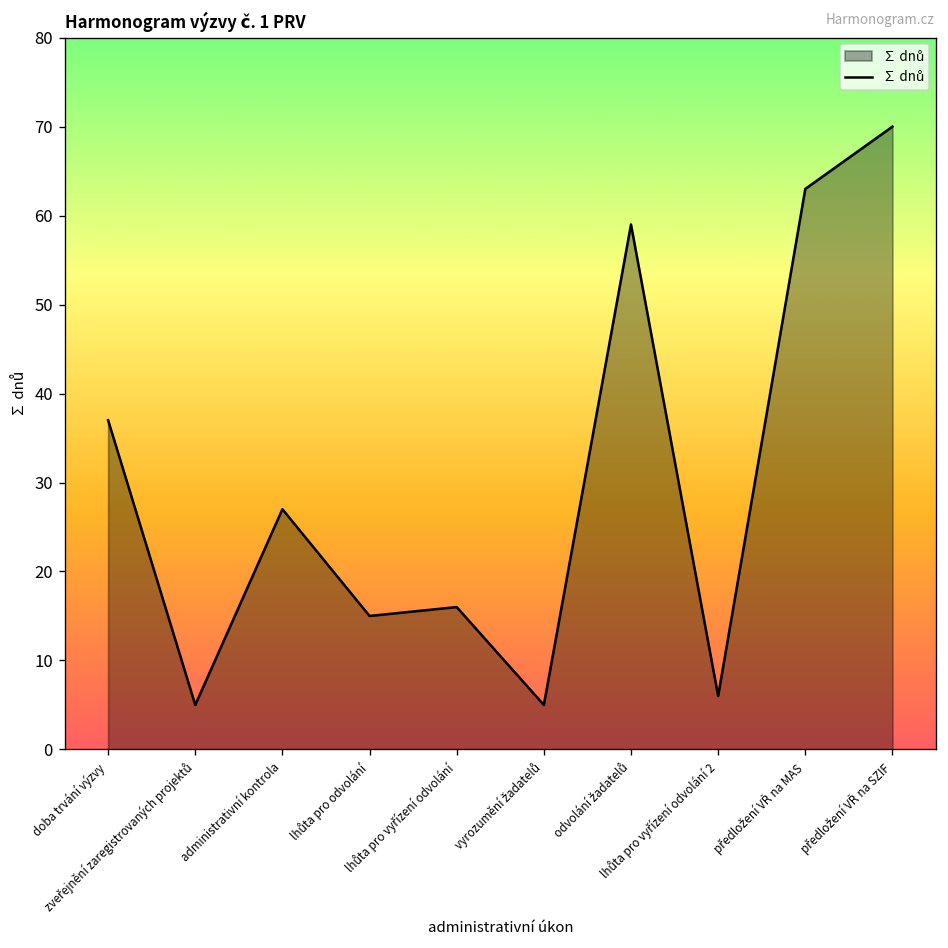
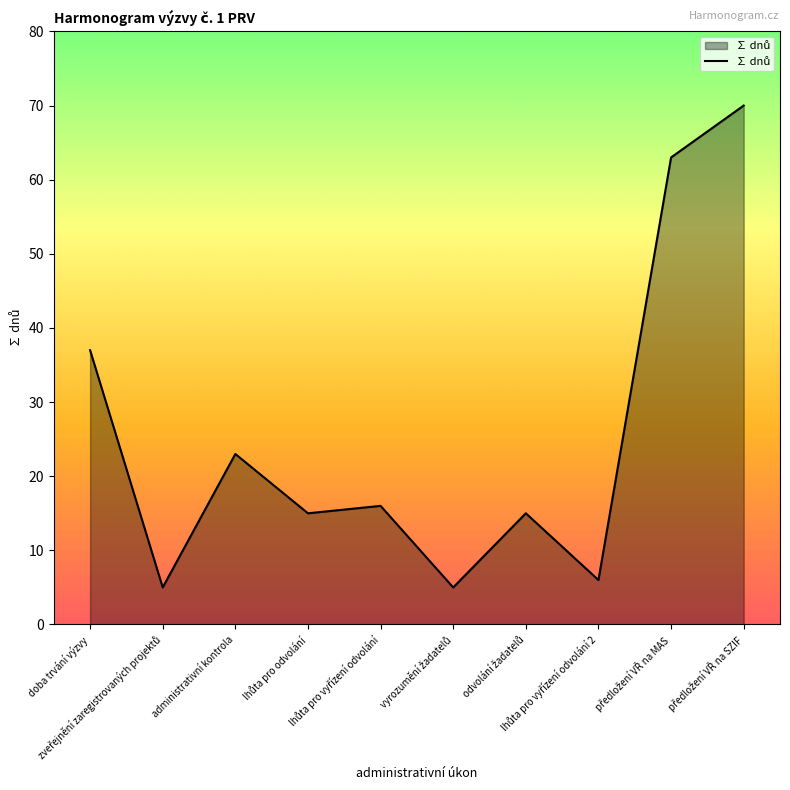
administrativní kontrola: 27 -> 23
odvolání žadatelů: 59 -> 15
